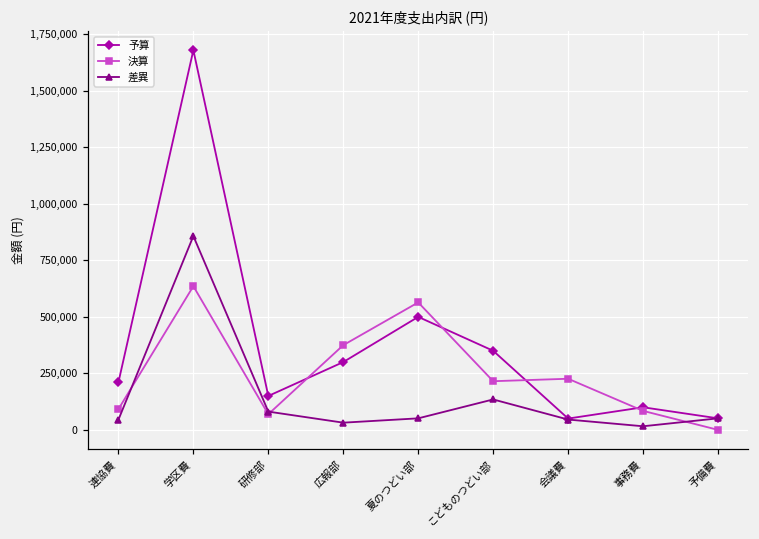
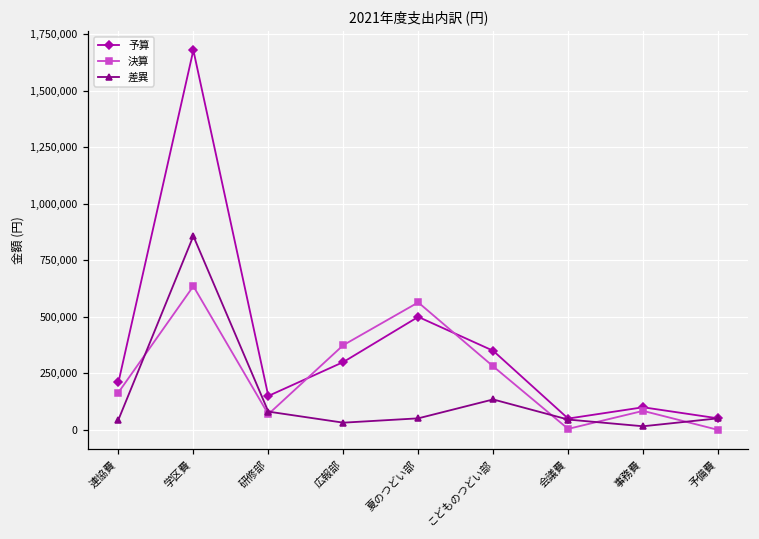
決算, 連協費: 90,000 -> 170,000
決算, こどものつどい部: 220,000 -> 280,000
決算, 会議費: 230,000 -> 0
